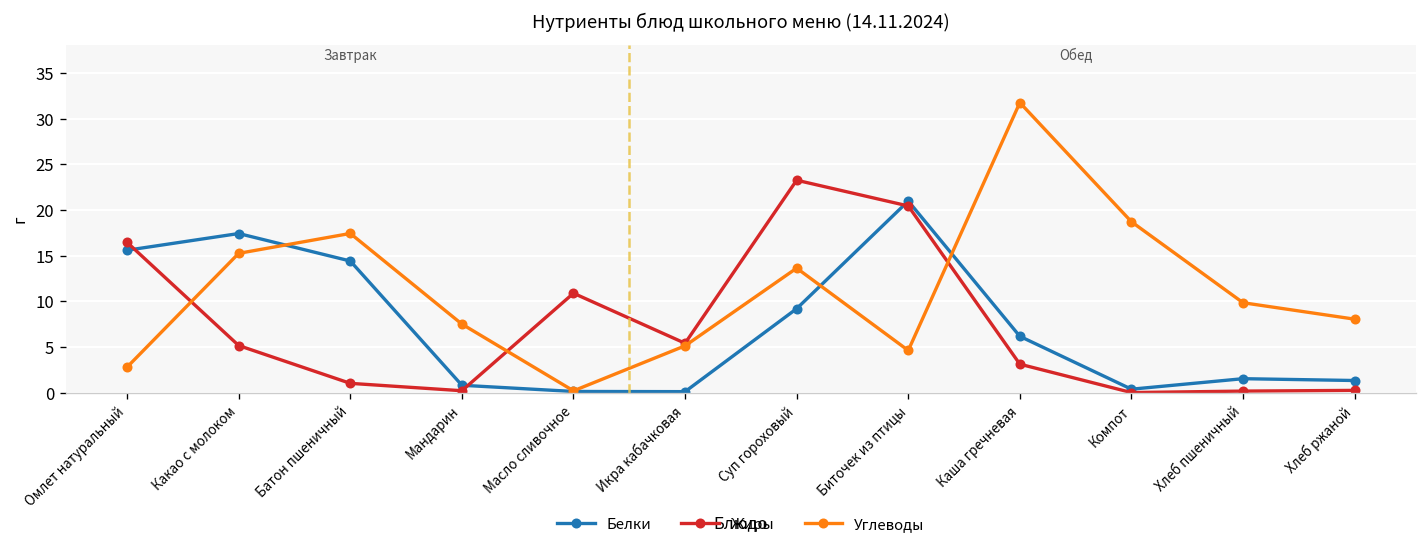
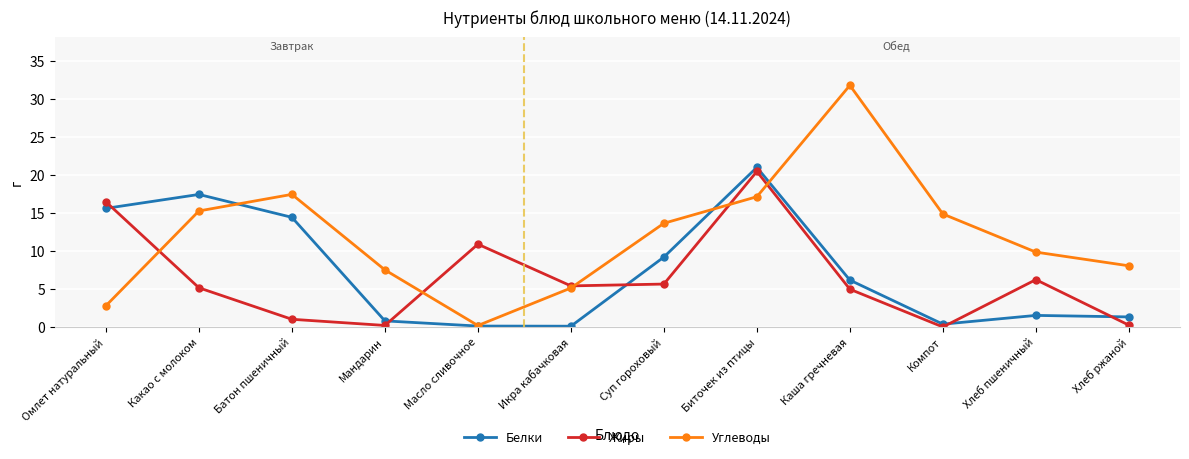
Жиры, Суп гороховый: 23 -> 6
Углеводы, Биточек из птицы: 5 -> 17
Жиры, Каша гречневая: 3 -> 5
Углеводы, Компот: 19 -> 15
Жиры, Хлеб пшеничный: 0 -> 6
